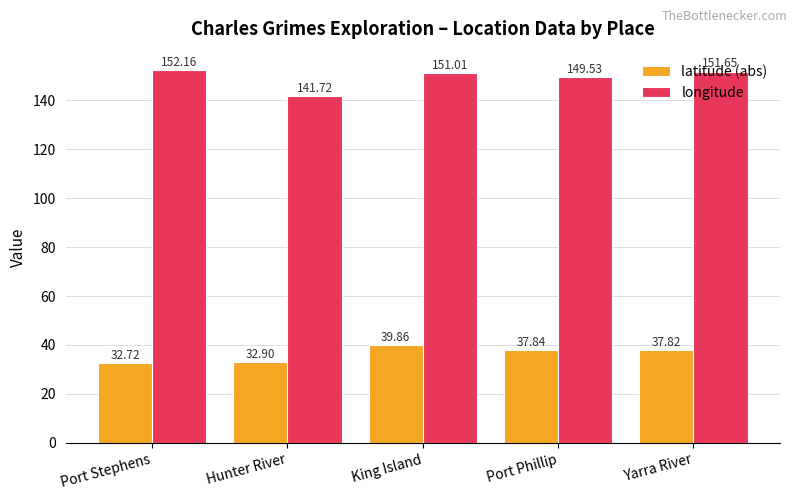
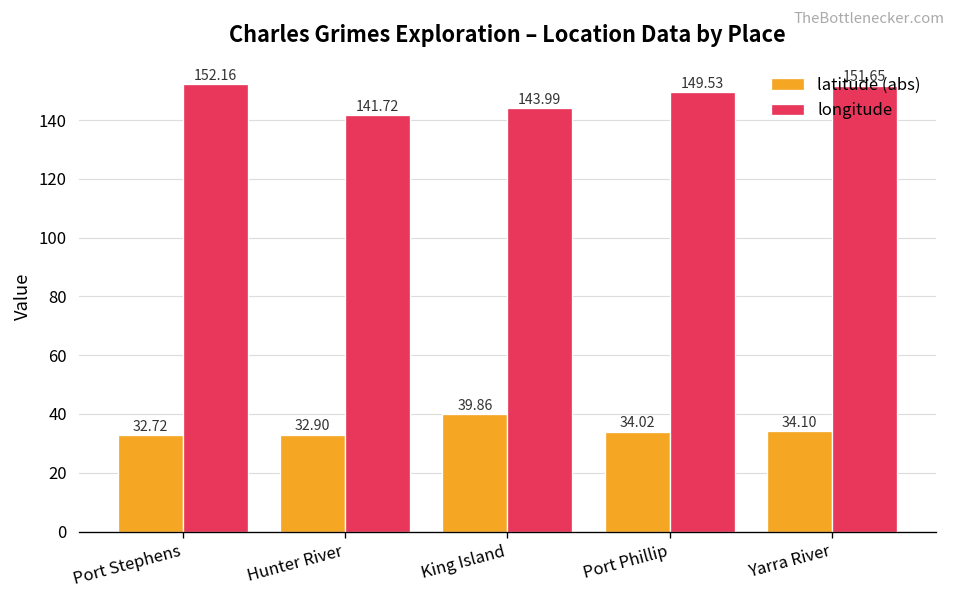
longitude, King Island: 151.01 -> 143.99
latitude (abs), Port Phillip: 37.84 -> 34.02
latitude (abs), Yarra River: 37.82 -> 34.10
